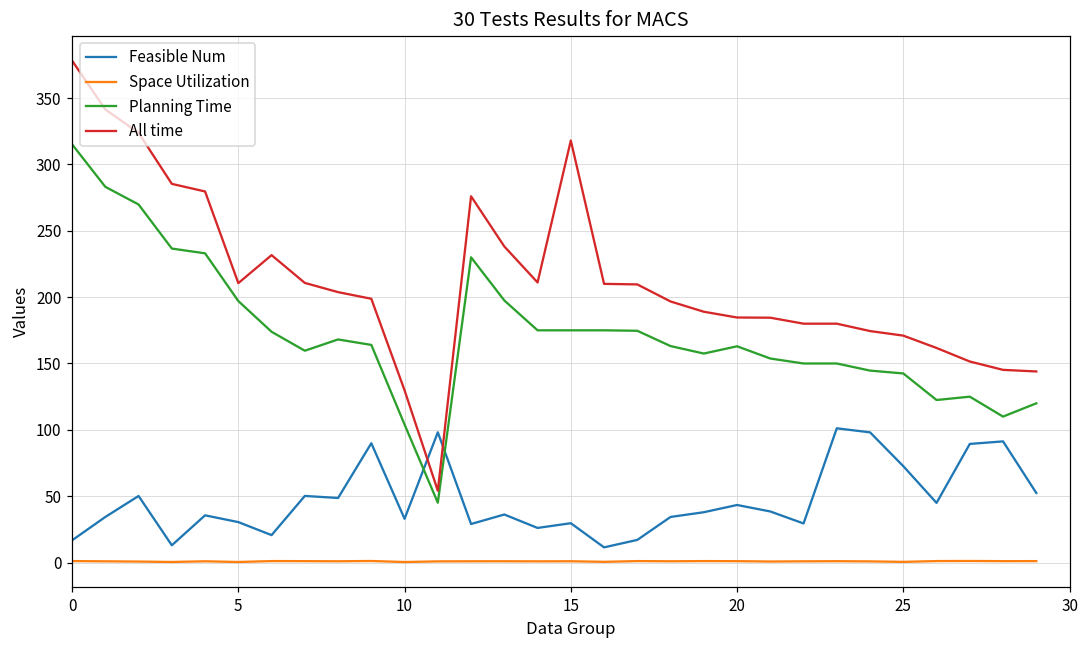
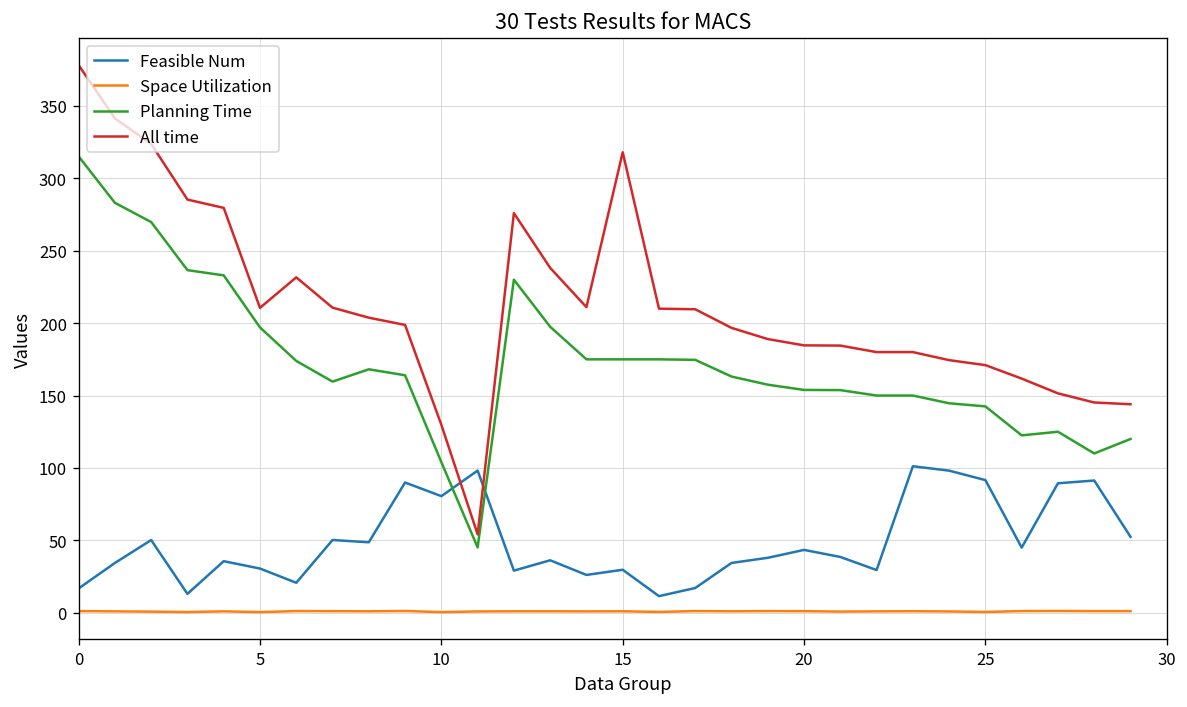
Feasible Num, 10: 33 -> 81
Planning Time, 20: 163 -> 154
Feasible Num, 25: 73 -> 92
